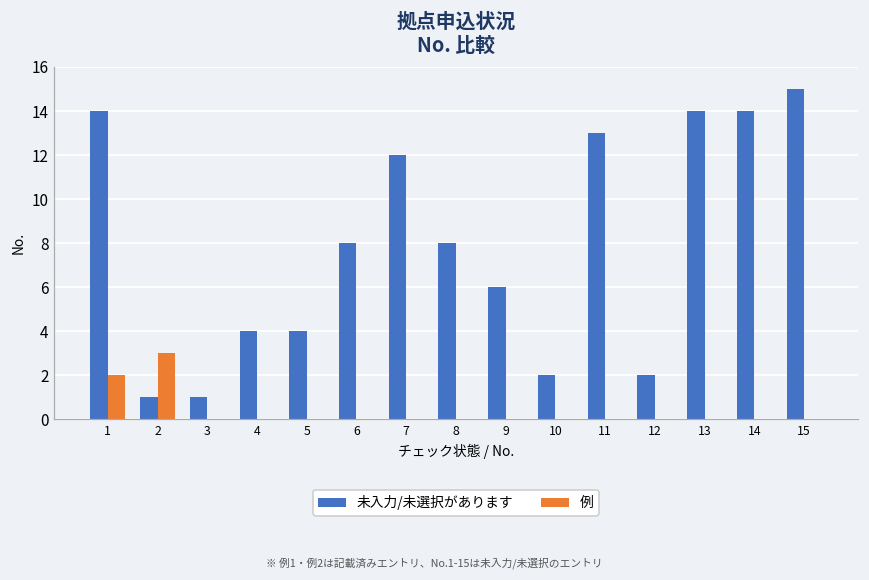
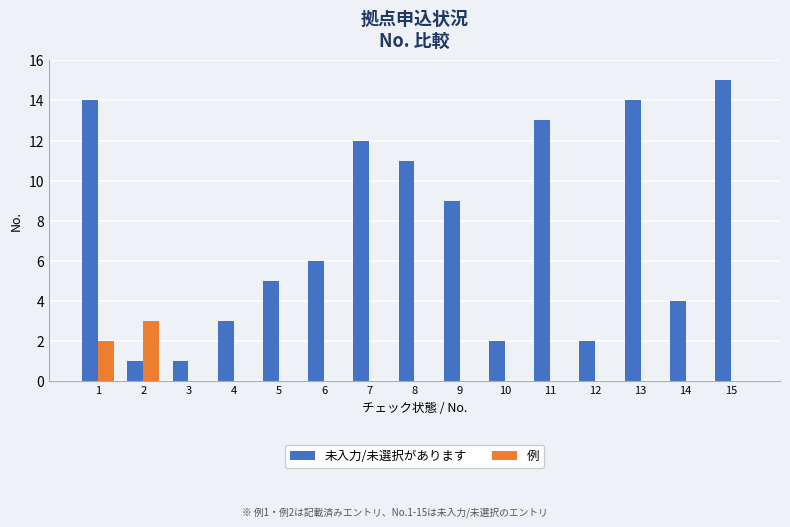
未入力/未選択があります, 4: 4 -> 3
未入力/未選択があります, 5: 4 -> 5
未入力/未選択があります, 6: 8 -> 6
未入力/未選択があります, 8: 8 -> 11
未入力/未選択があります, 9: 6 -> 9
未入力/未選択があります, 14: 14 -> 4
